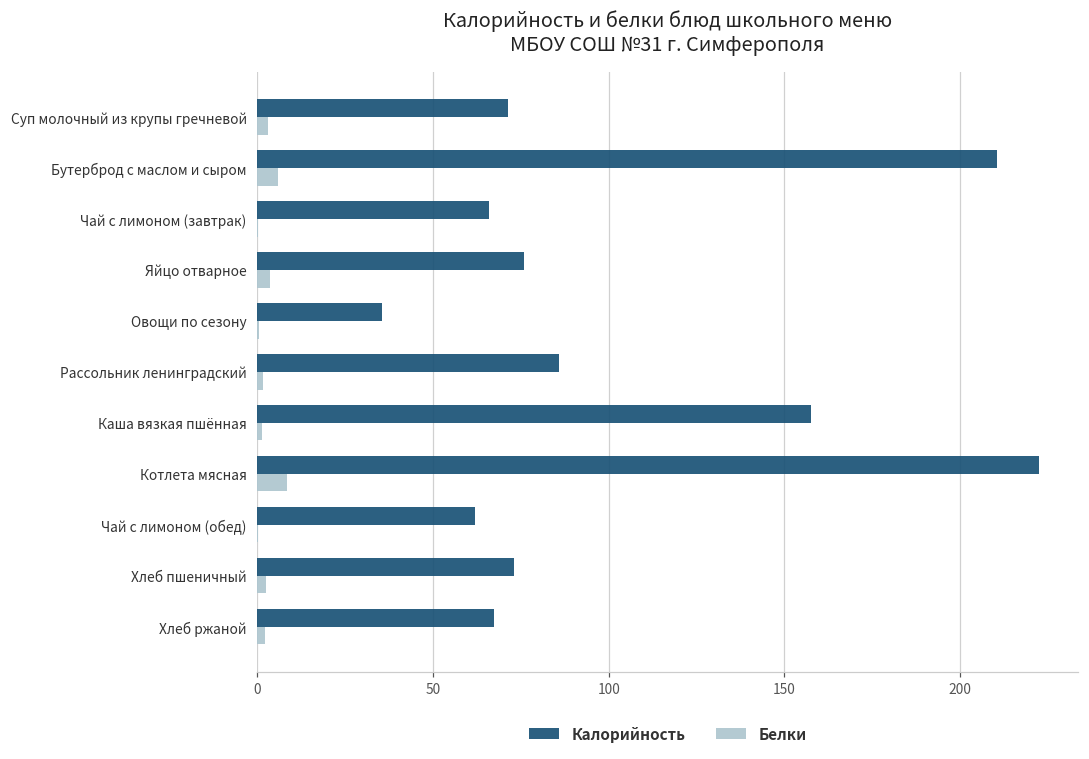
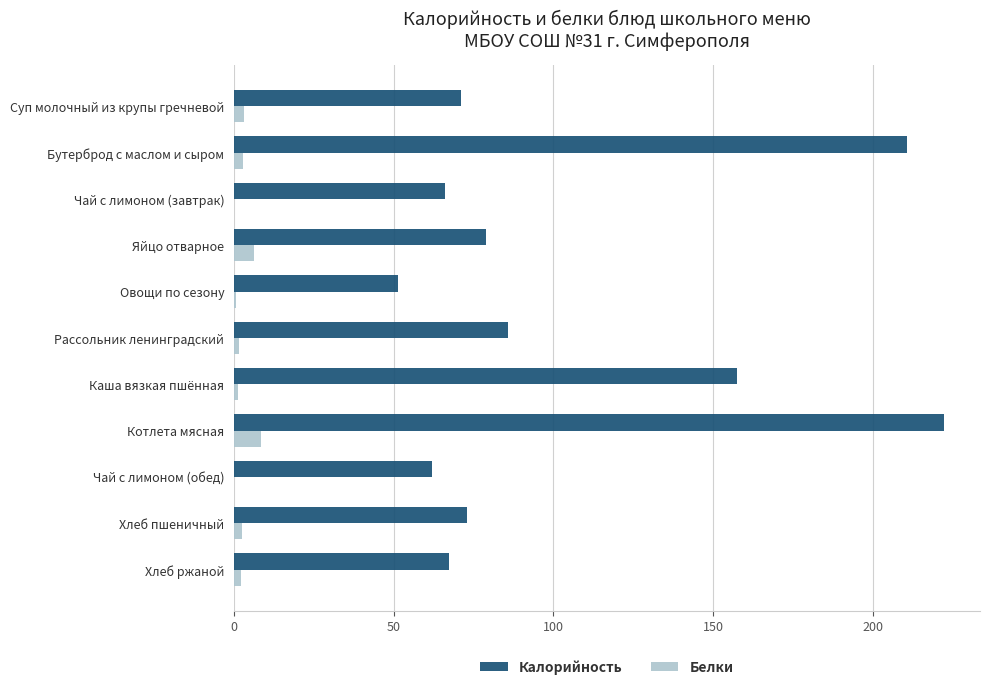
Белки, Бутерброд с маслом и сыром: 6 -> 3
Калорийность, Яйцо отварное: 76 -> 79
Белки, Яйцо отварное: 4 -> 6
Калорийность, Овощи по сезону: 36 -> 52
